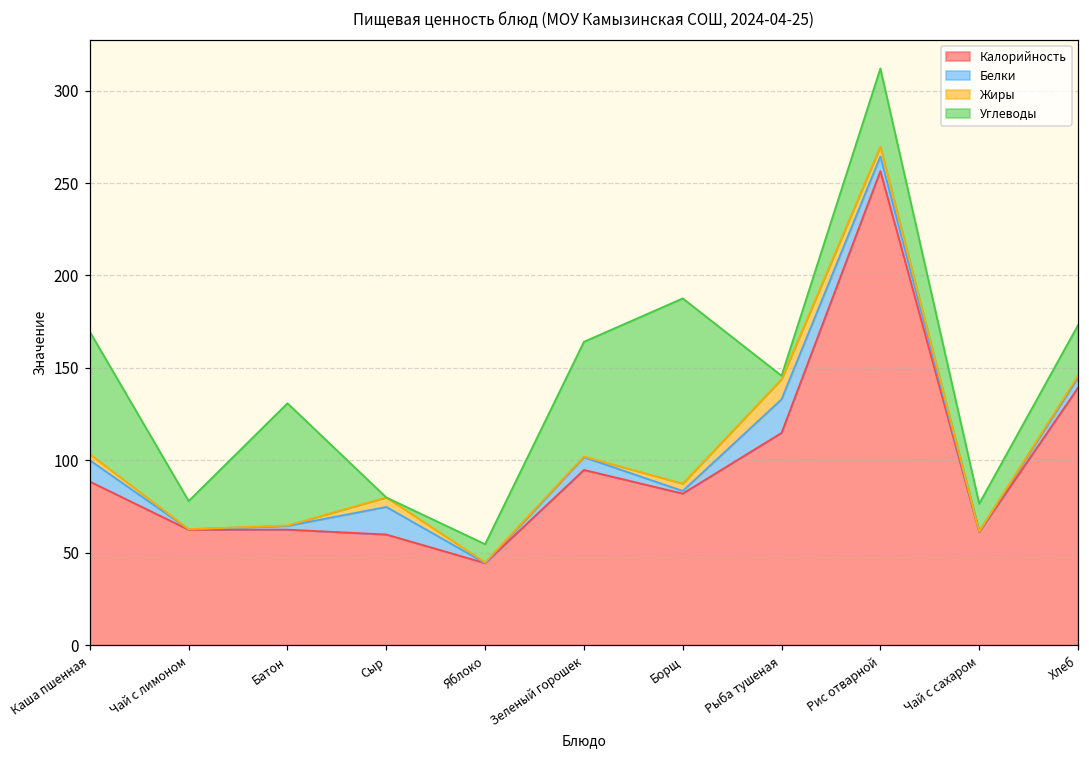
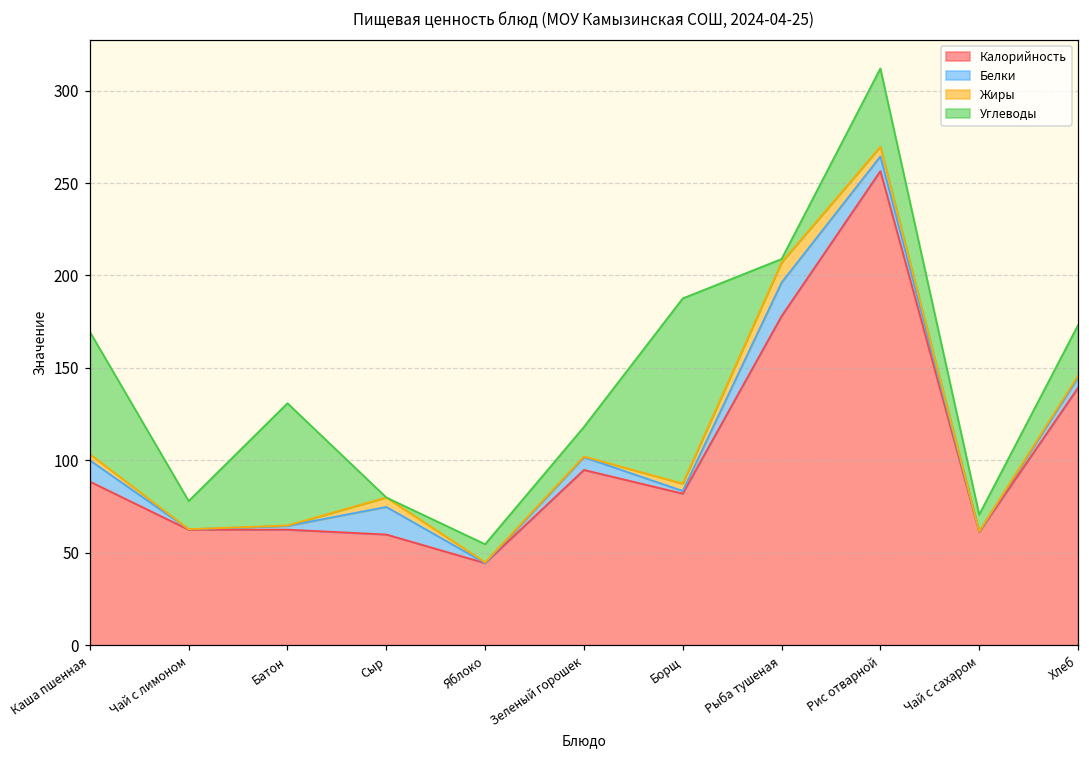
Углеводы, Зеленый горошек: 62 -> 16
Калорийность, Рыба тушеная: 115 -> 178
Углеводы, Чай с сахаром: 15 -> 9
